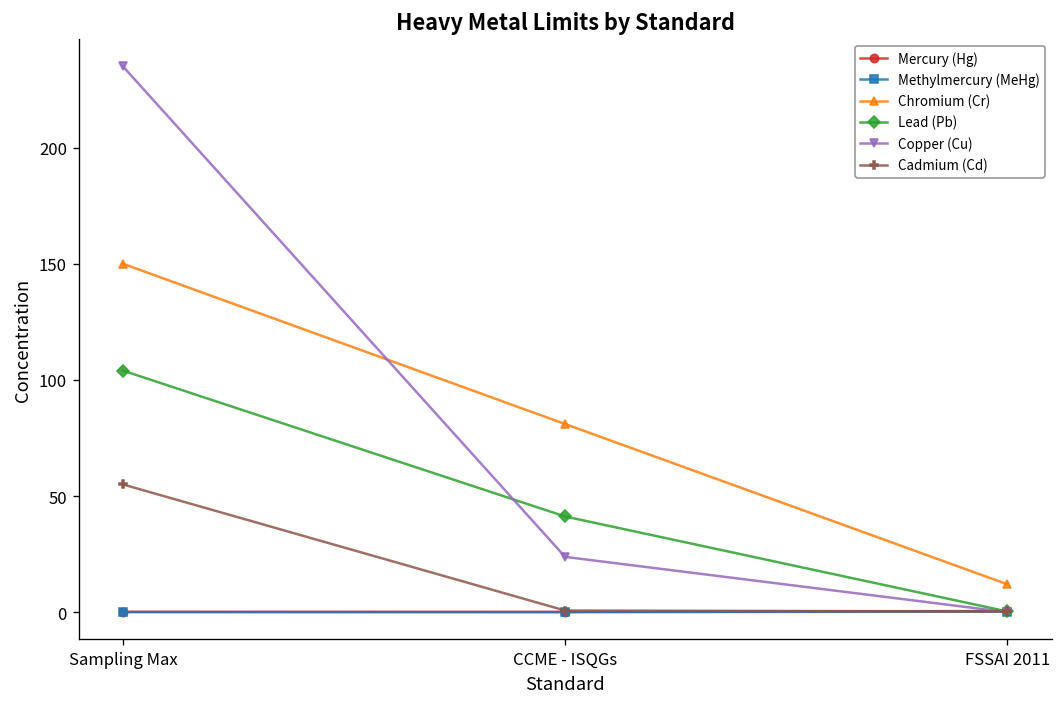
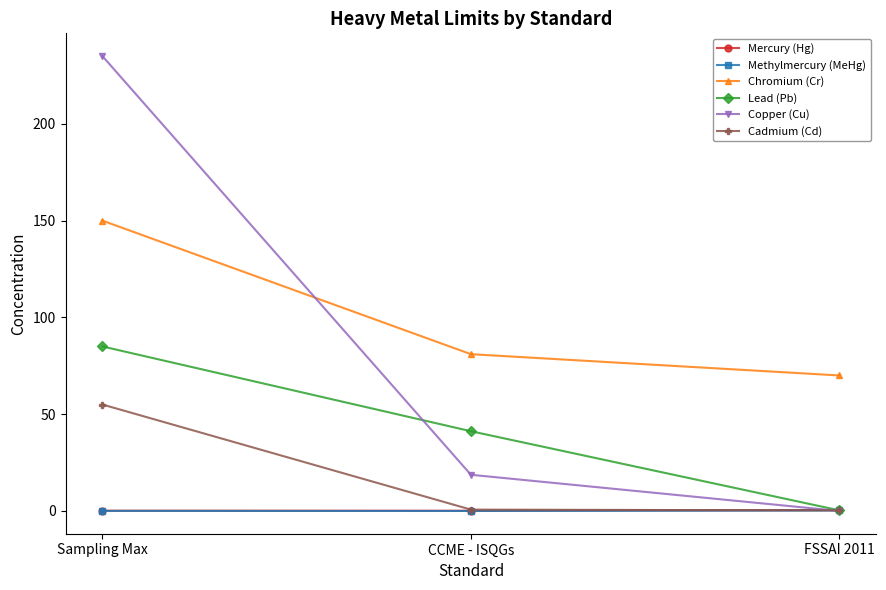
Lead (Pb), Sampling Max: 104 -> 85
Copper (Cu), CCME - ISQGs: 24 -> 19
Chromium (Cr), FSSAI 2011: 12 -> 70
